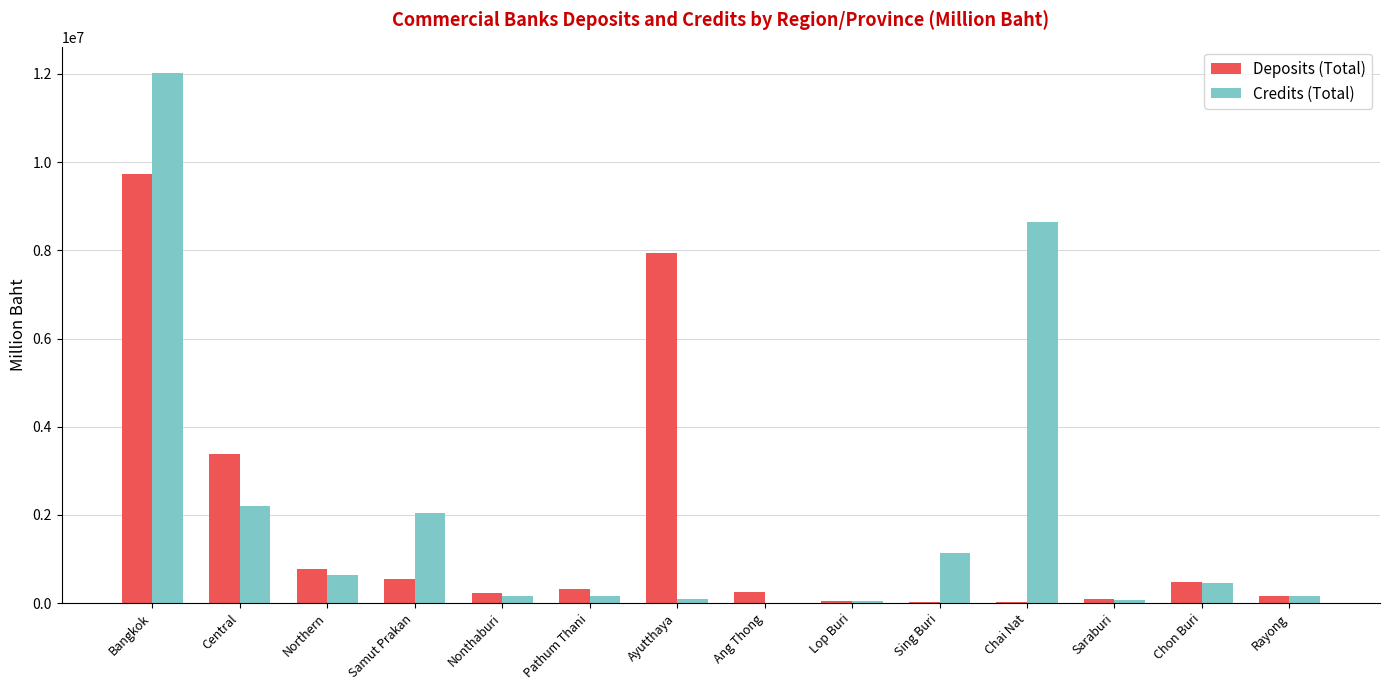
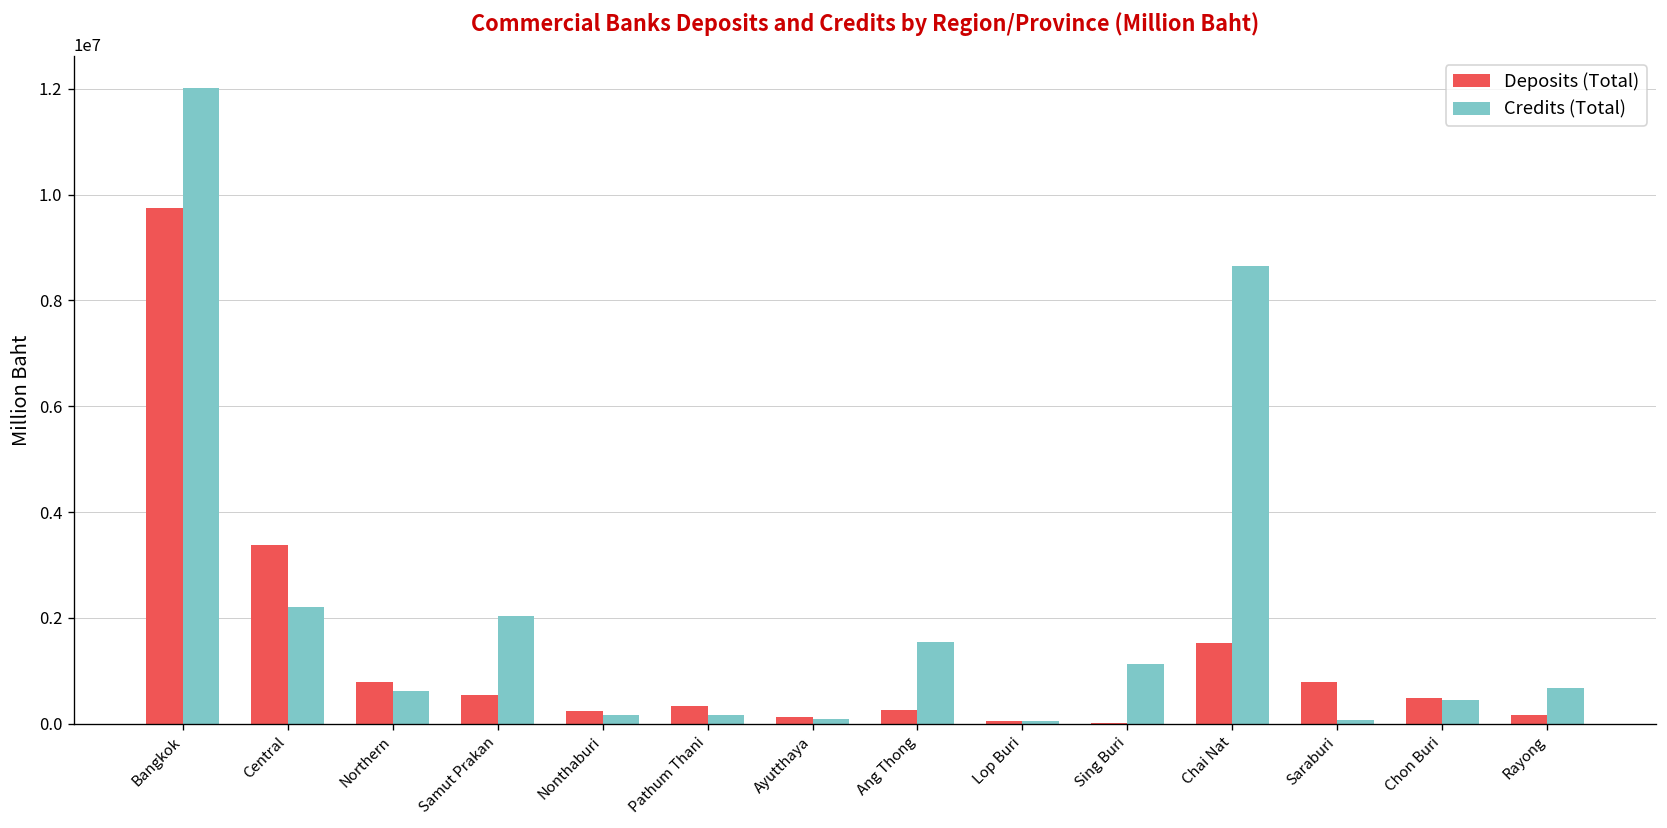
Deposits (Total), Ayutthaya: 7900000 -> 100000
Credits (Total), Ang Thong: 0 -> 1500000
Deposits (Total), Chai Nat: 0 -> 1500000
Deposits (Total), Saraburi: 100000 -> 800000
Credits (Total), Rayong: 200000 -> 700000
